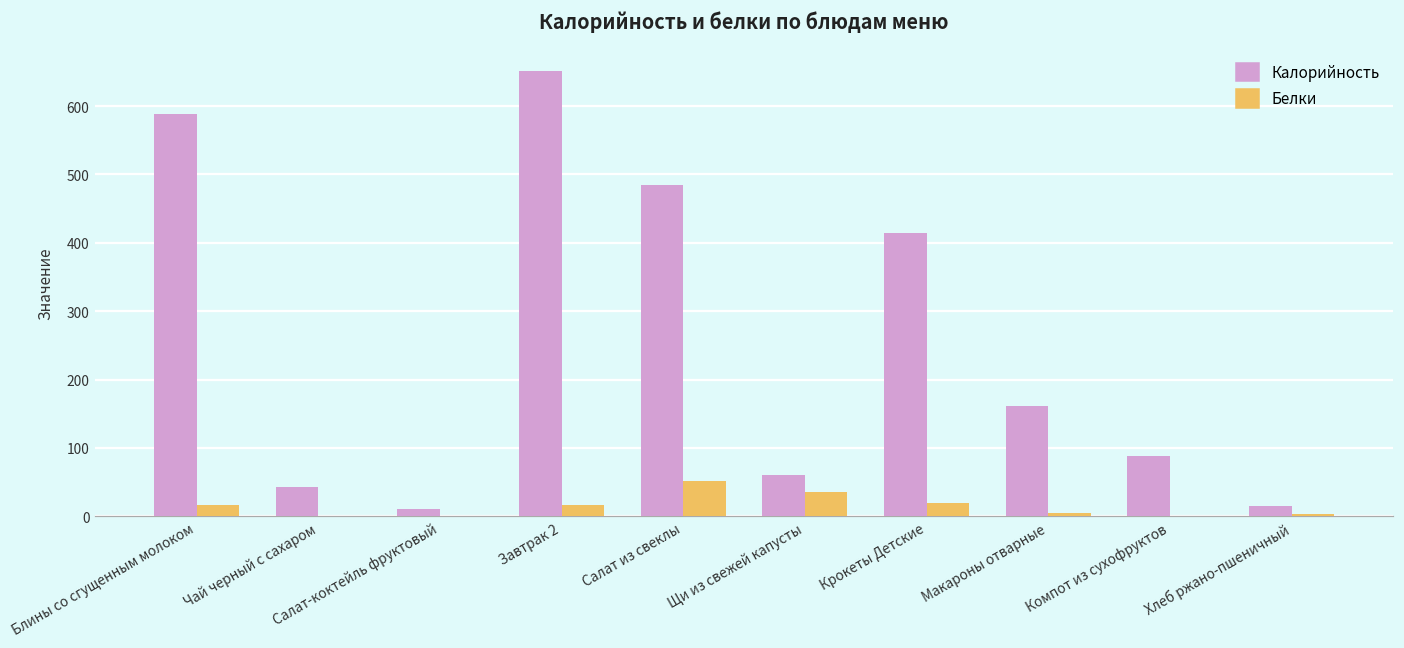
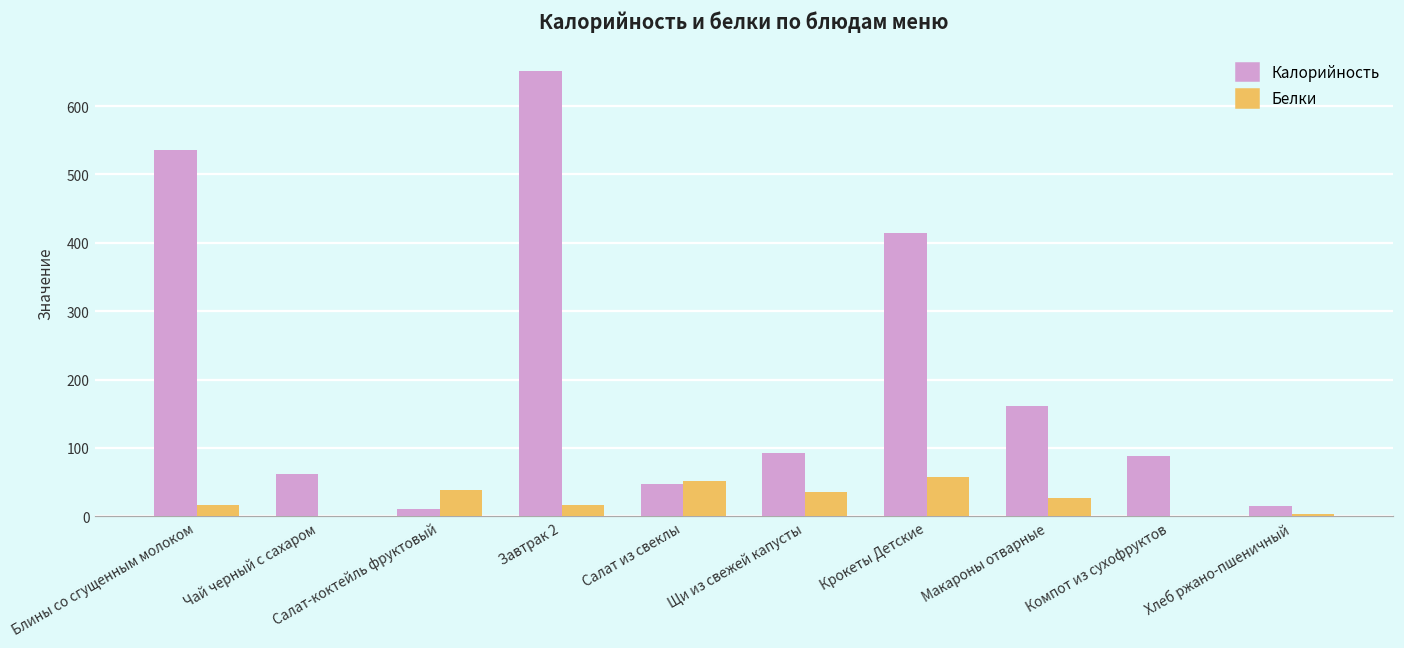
Калорийность, Блины со сгущенным молоком: 590 -> 540
Калорийность, Чай черный с сахаром: 40 -> 60
Белки, Салат-коктейль фруктовый: 0 -> 40
Калорийность, Салат из свеклы: 480 -> 50
Калорийность, Щи из свежей капусты: 60 -> 90
Белки, Крокеты Детские: 20 -> 60
Белки, Макароны отварные: 10 -> 30
